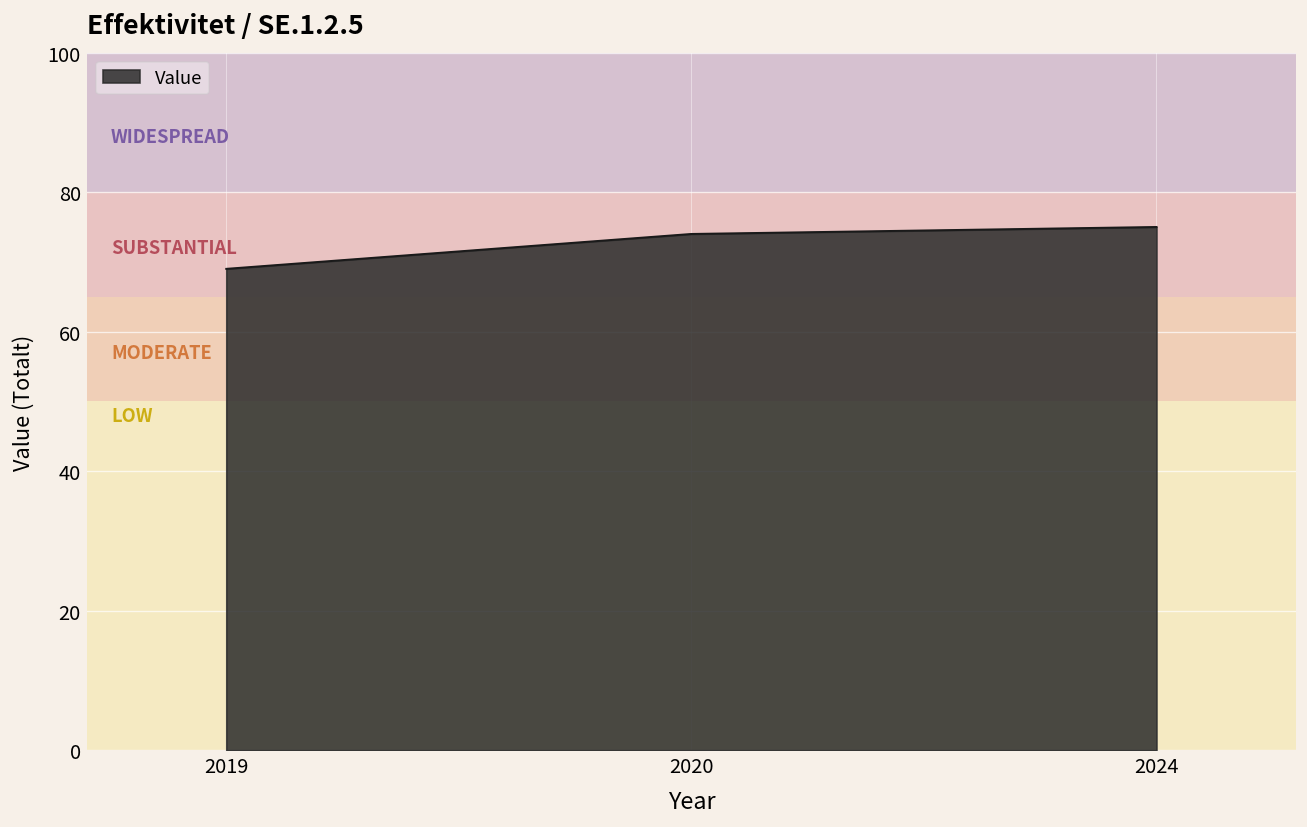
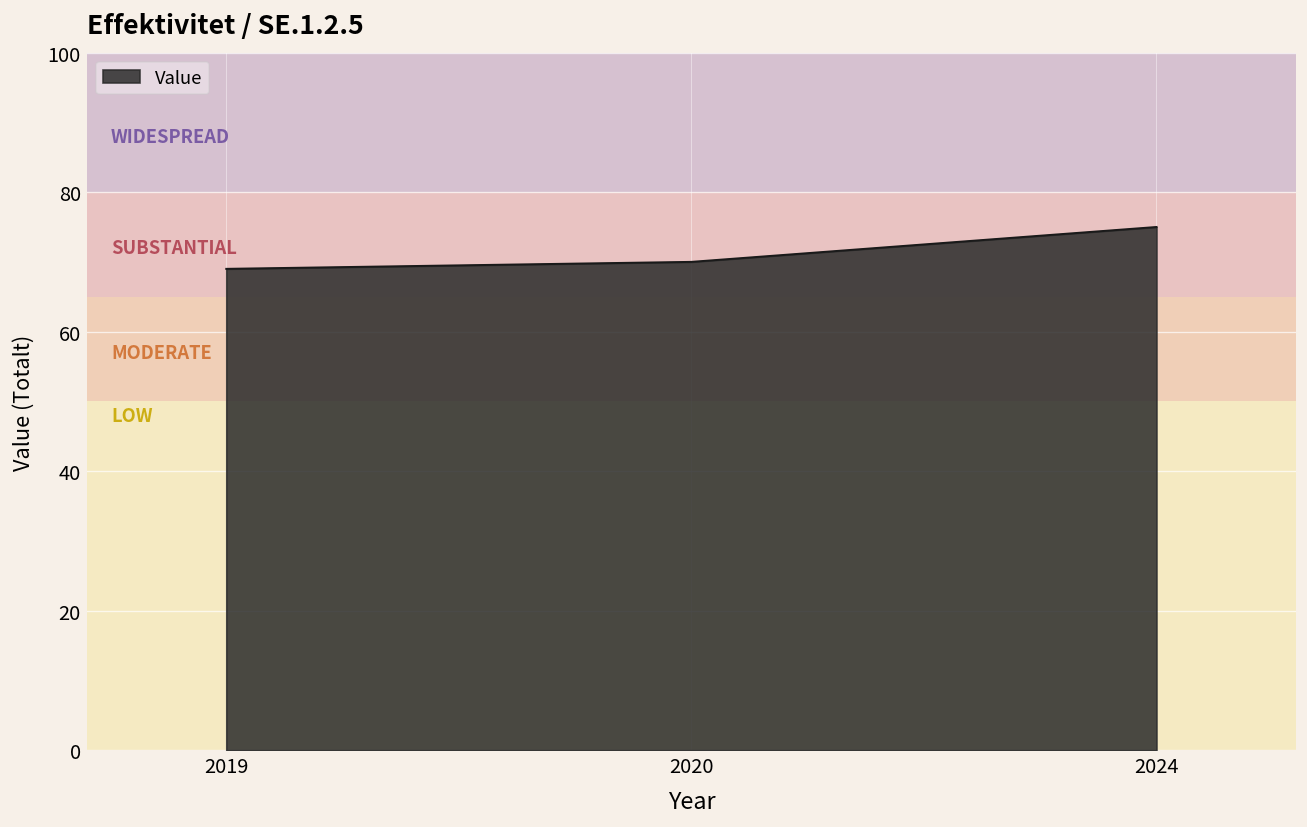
2020: 74 -> 70
